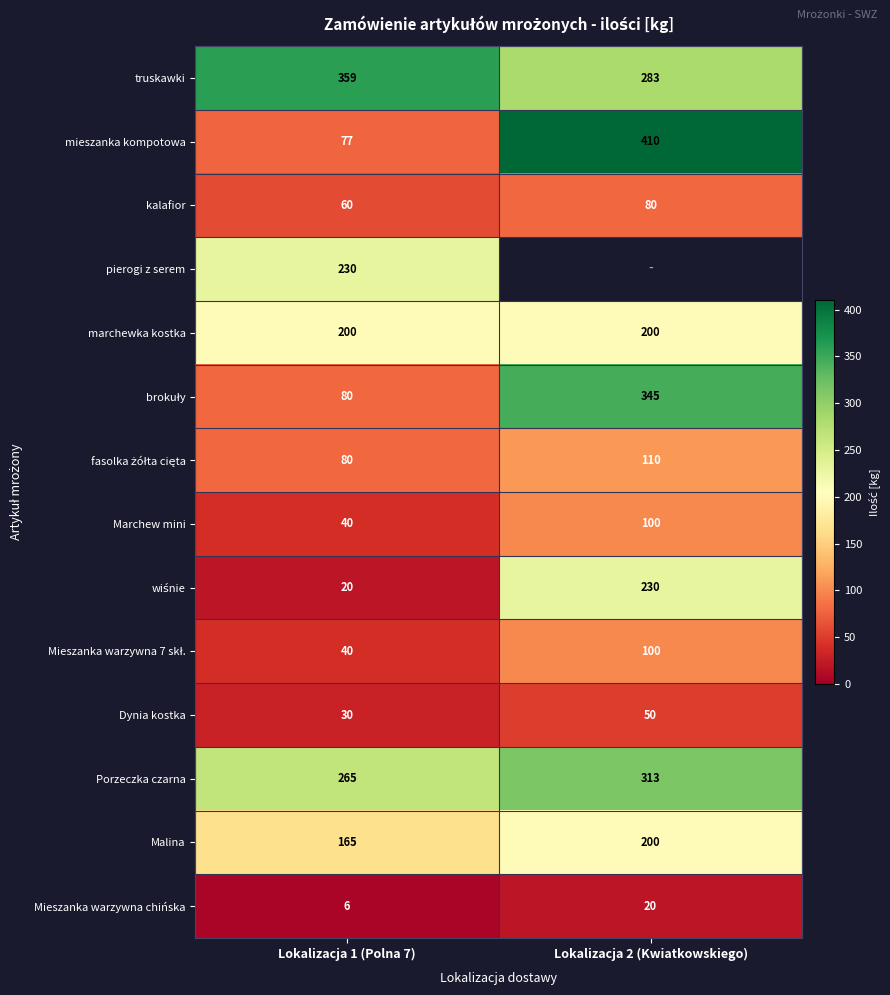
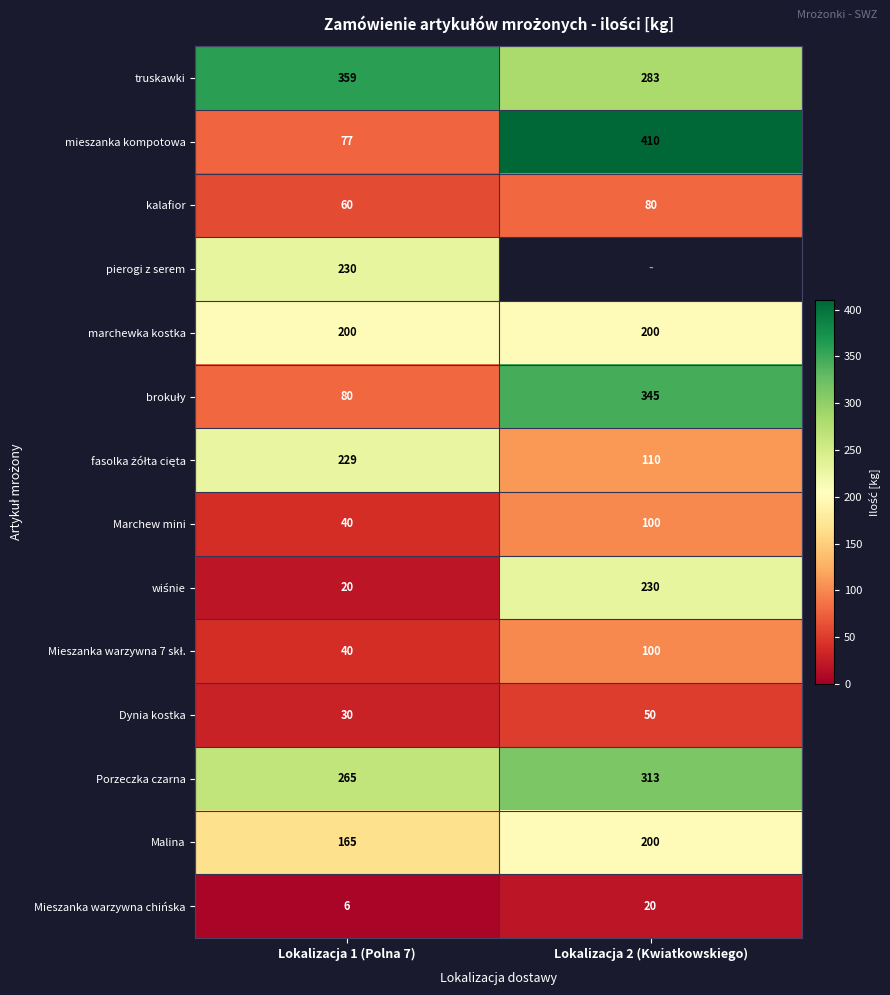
fasolka żółta cięta, Lokalizacja 1 (Polna 7): 80 -> 229
